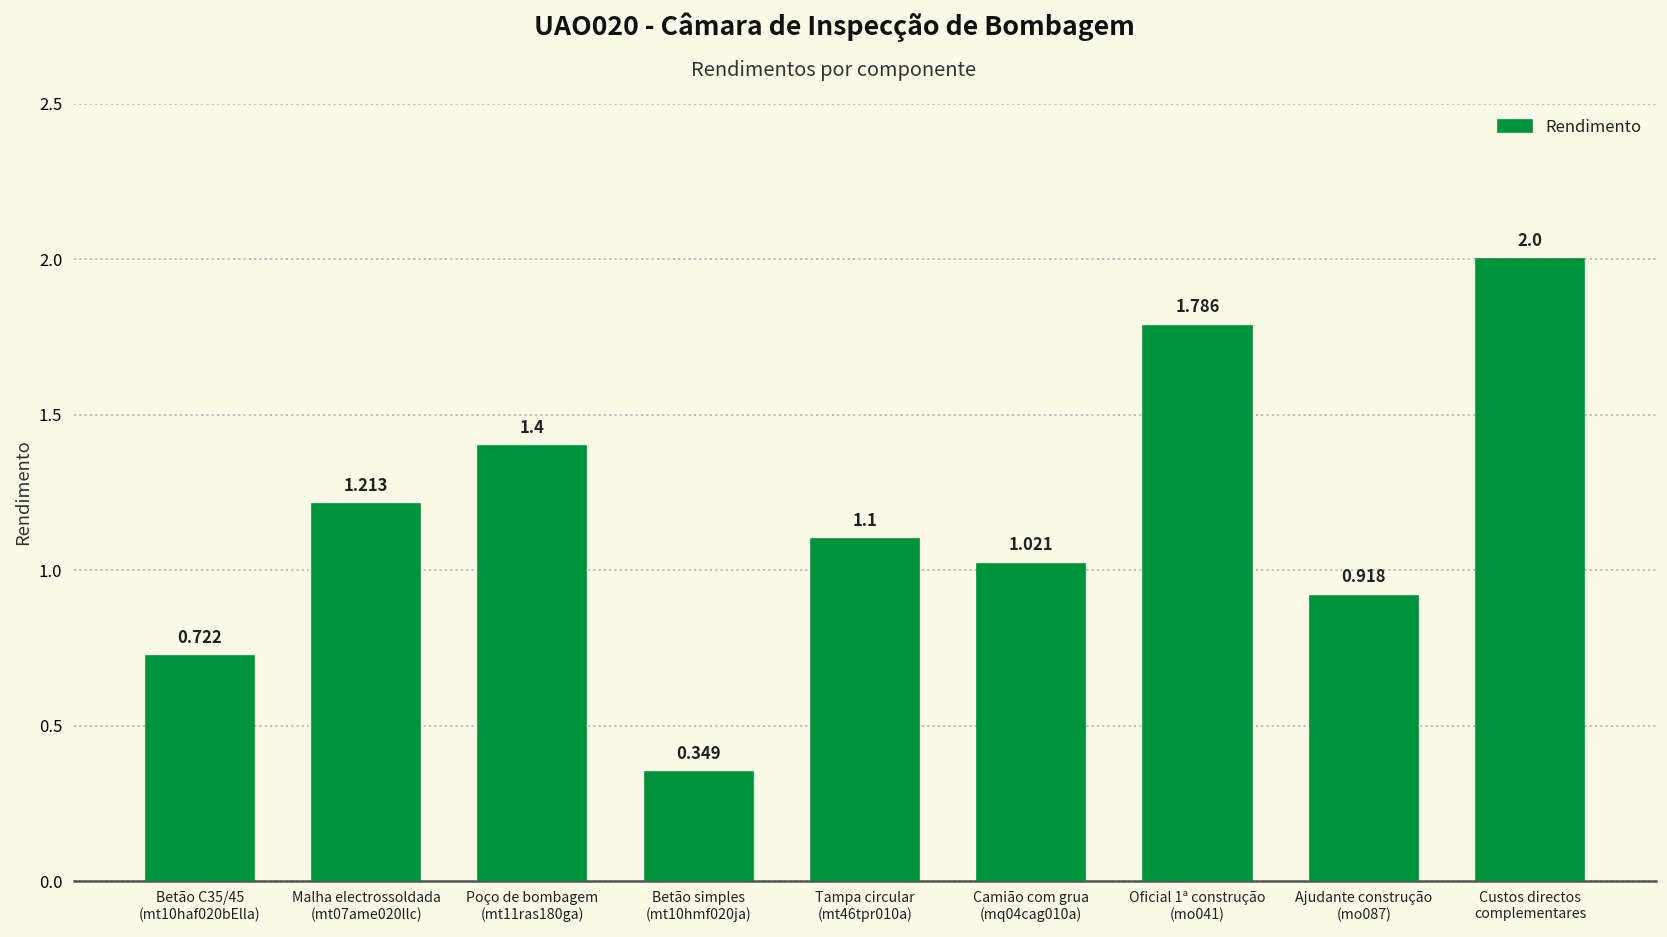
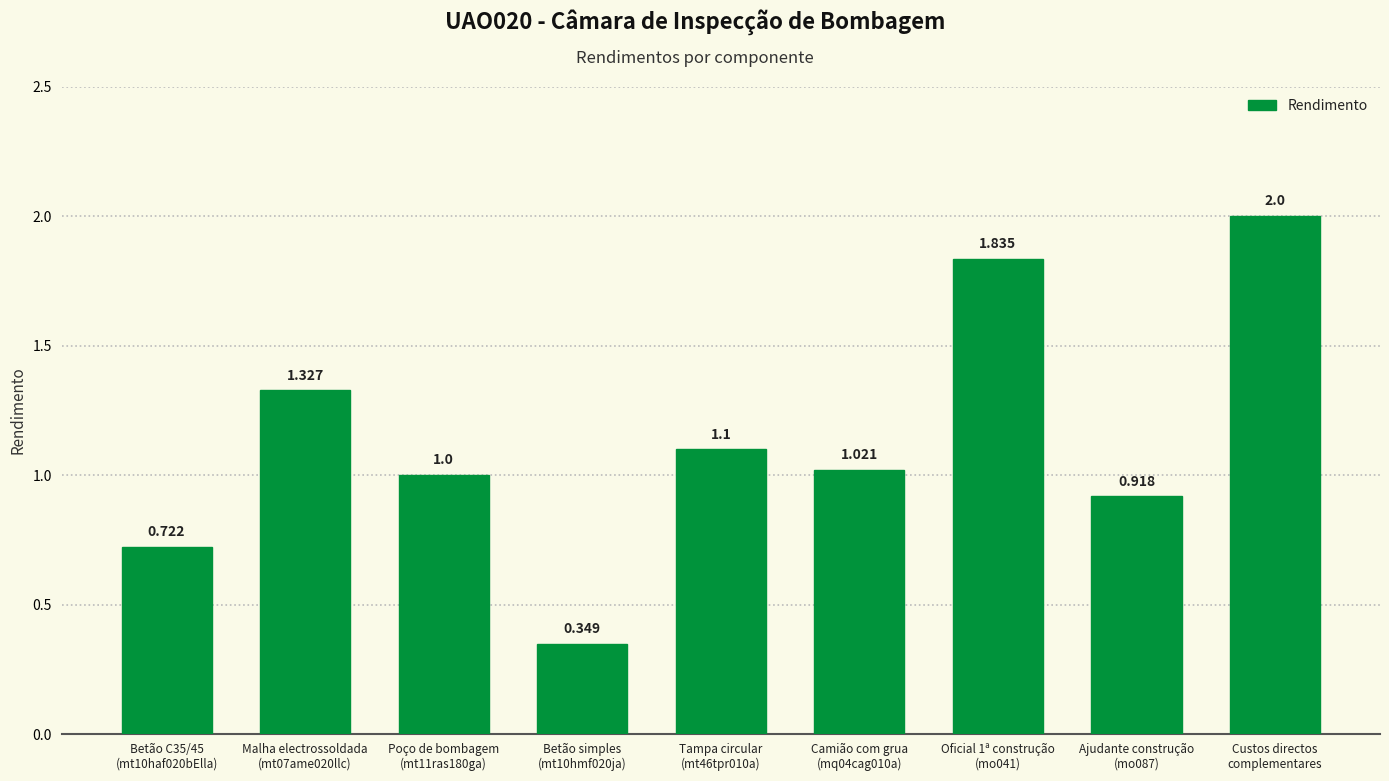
Malha electrossoldada (mt07ame020llc): 1.213 -> 1.327
Poço de bombagem (mt11ras180ga): 1.4 -> 1.0
Oficial 1ª construção (mo041): 1.786 -> 1.835
